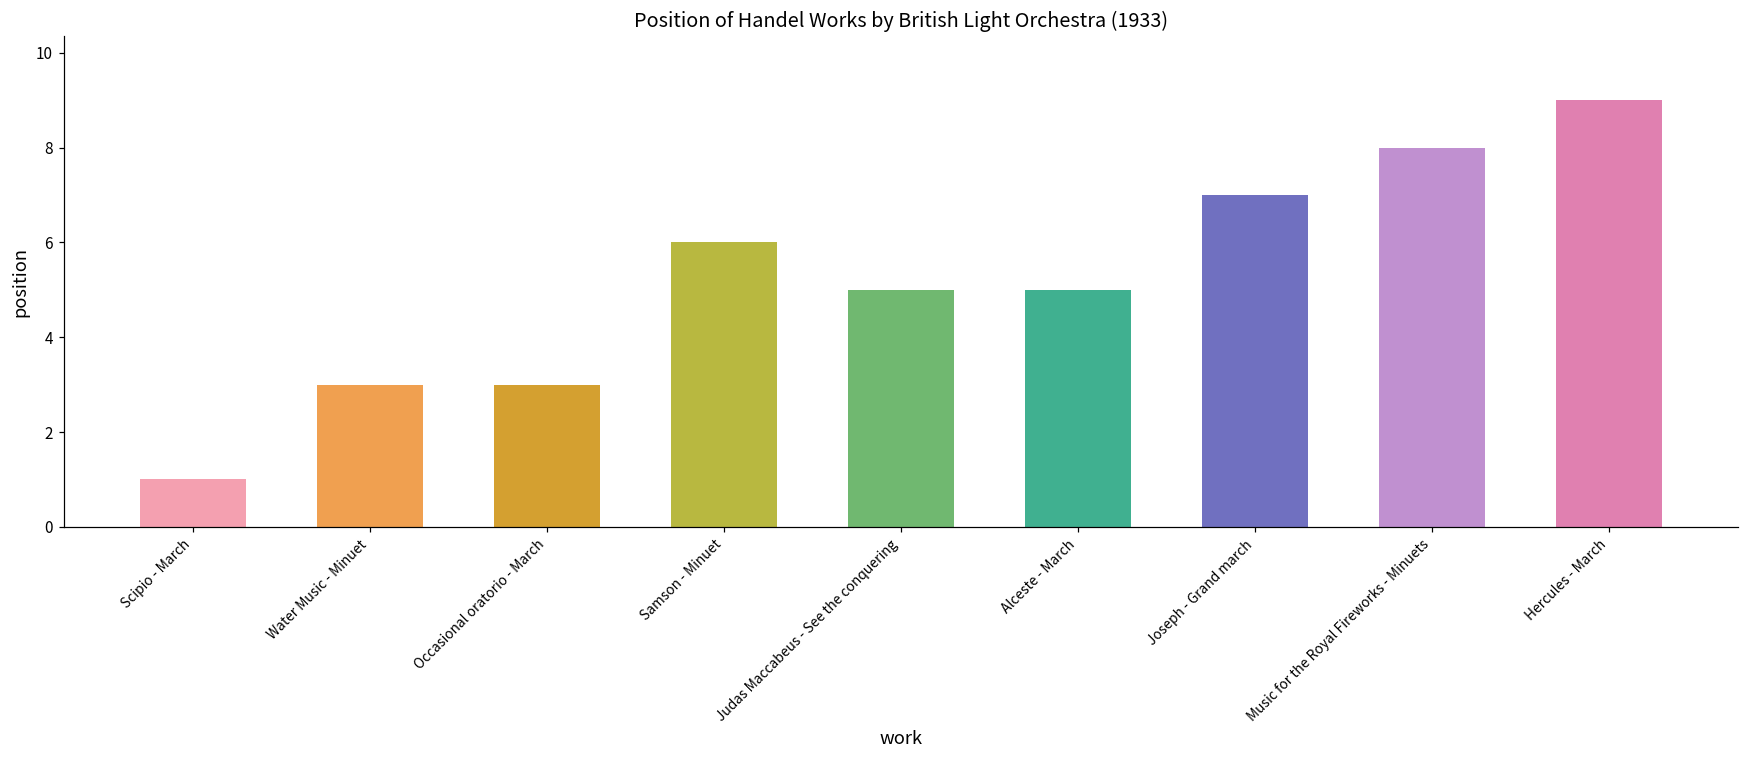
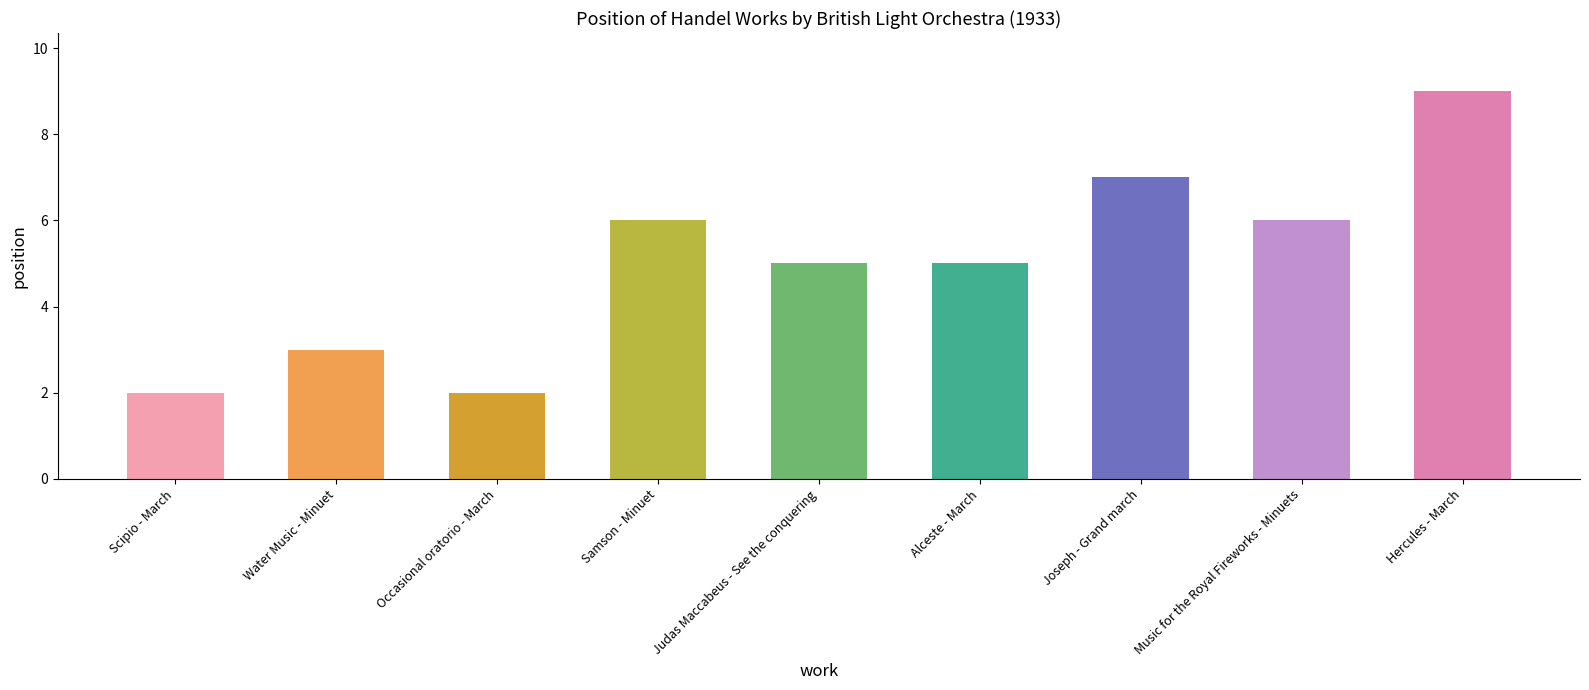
Scipio - March: 1 -> 2
Occasional oratorio - March: 3 -> 2
Music for the Royal Fireworks - Minuets: 8 -> 6
